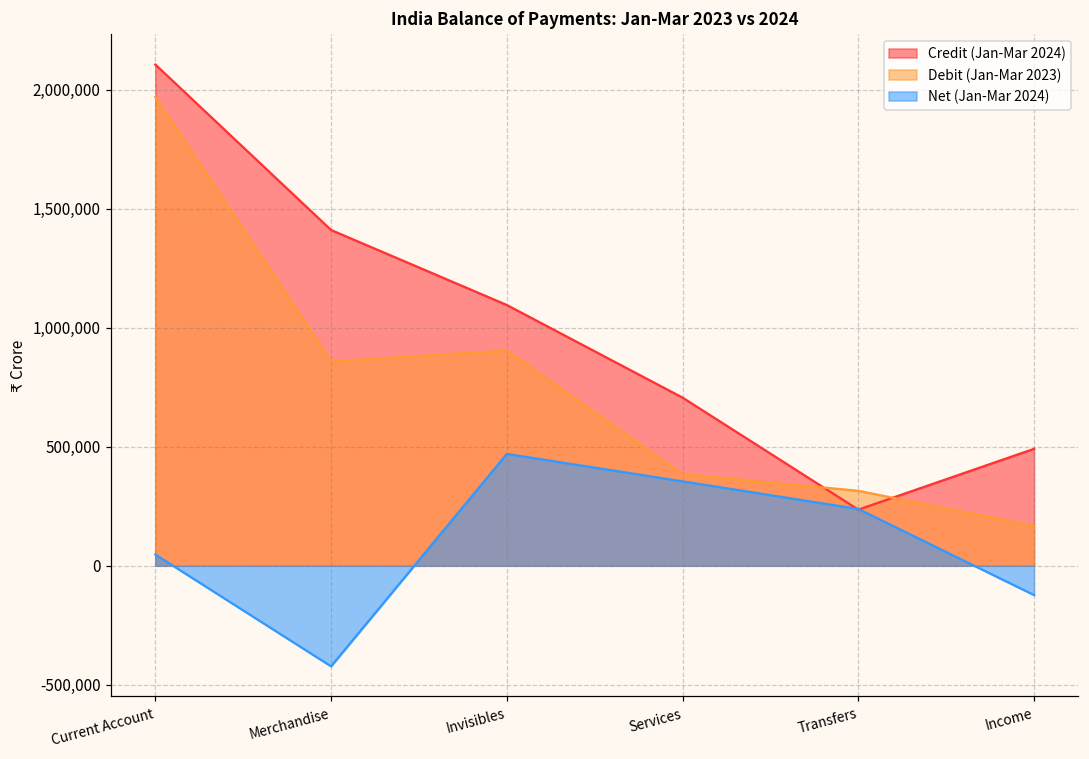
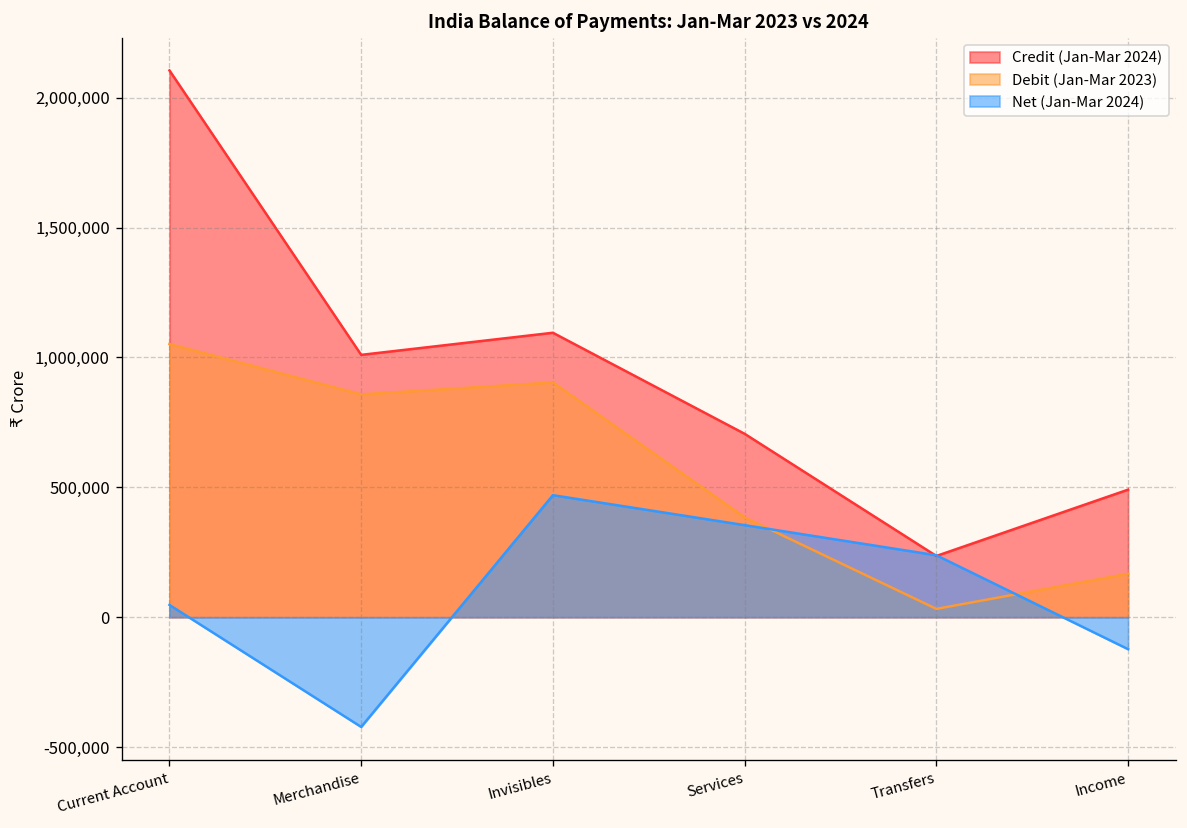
Debit (Jan-Mar 2023), Current Account: 1,970,000 -> 1,050,000
Credit (Jan-Mar 2024), Merchandise: 1,410,000 -> 1,010,000
Debit (Jan-Mar 2023), Transfers: 310,000 -> 30,000
